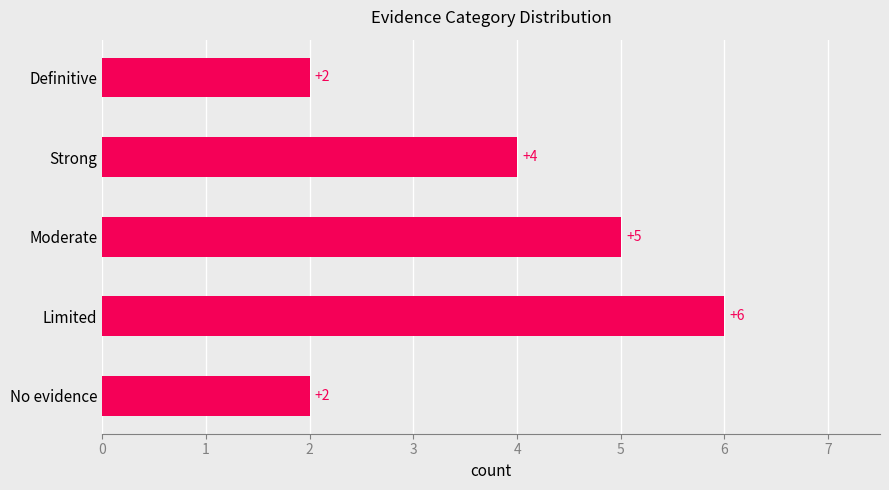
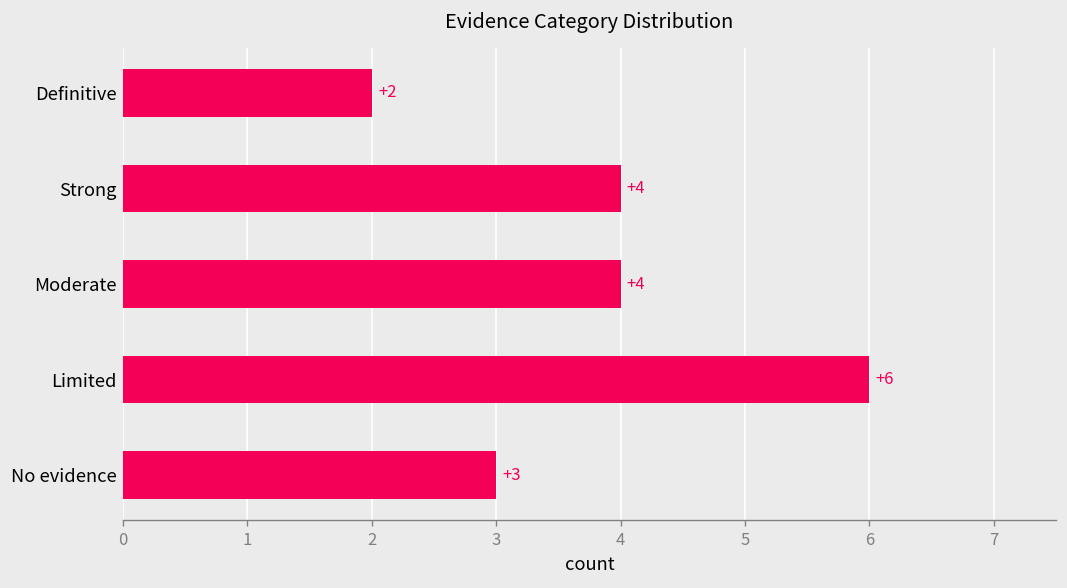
Moderate: +5 -> +4
No evidence: +2 -> +3
